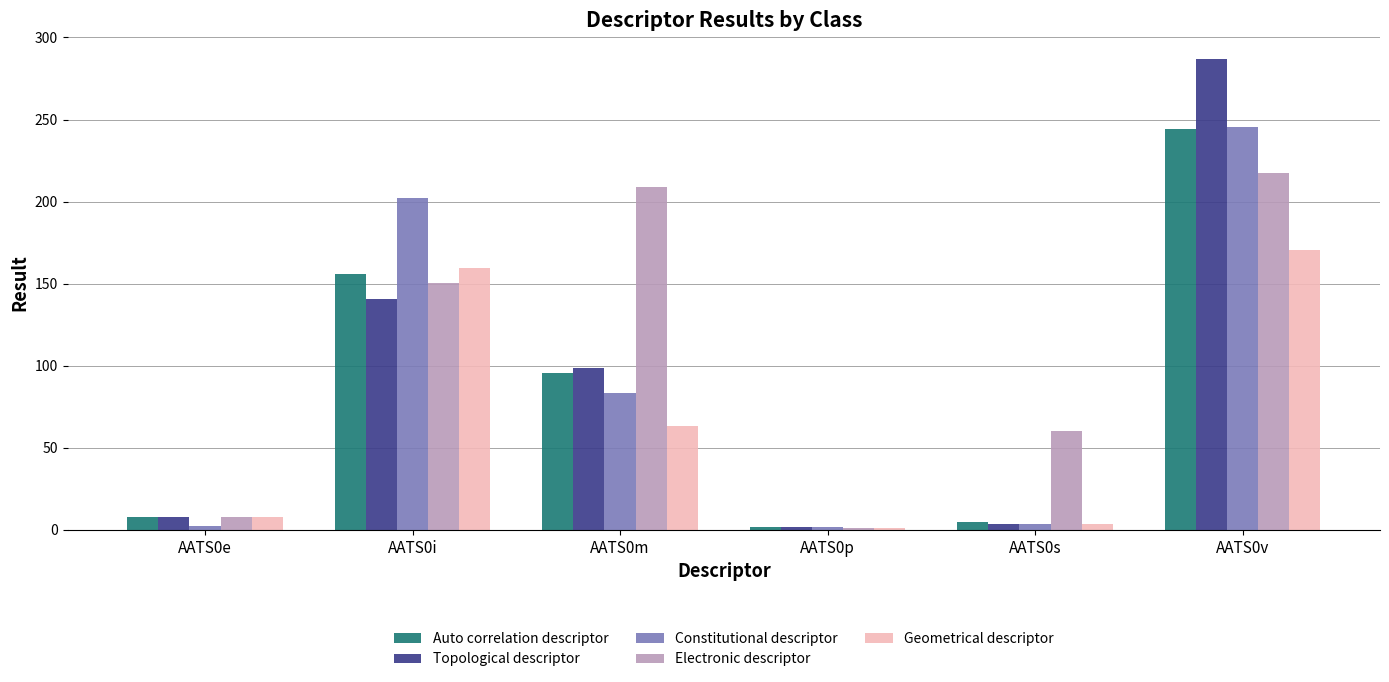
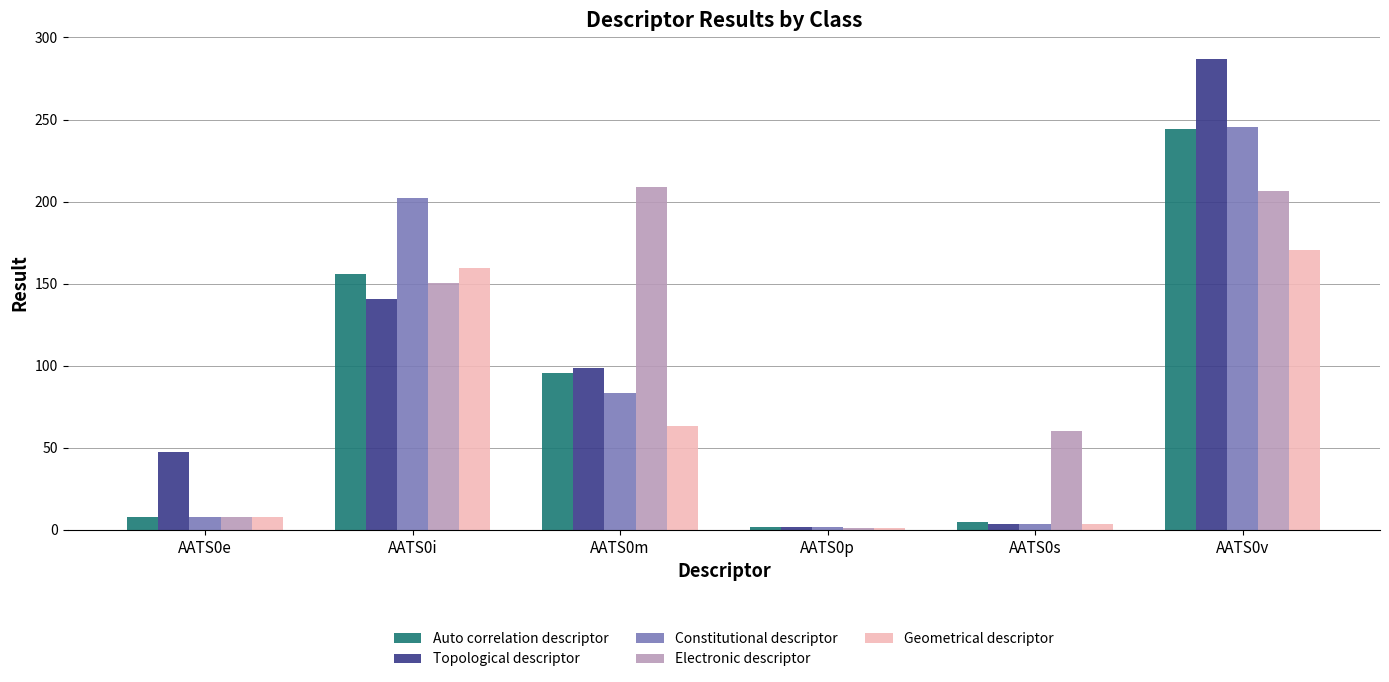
Topological descriptor, AATS0e: 8 -> 48
Constitutional descriptor, AATS0e: 3 -> 8
Electronic descriptor, AATS0v: 218 -> 206
